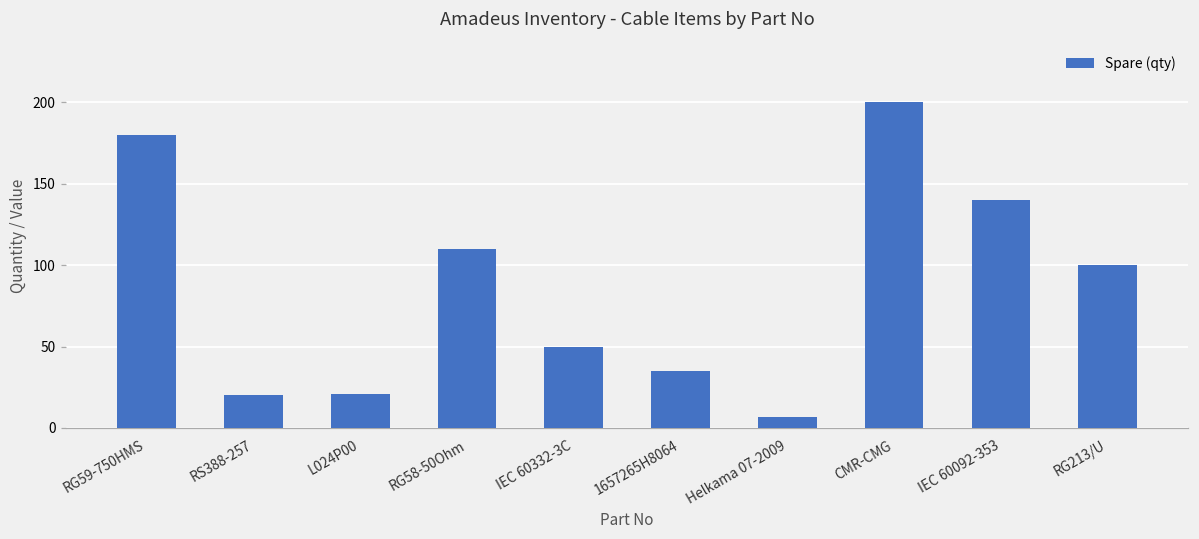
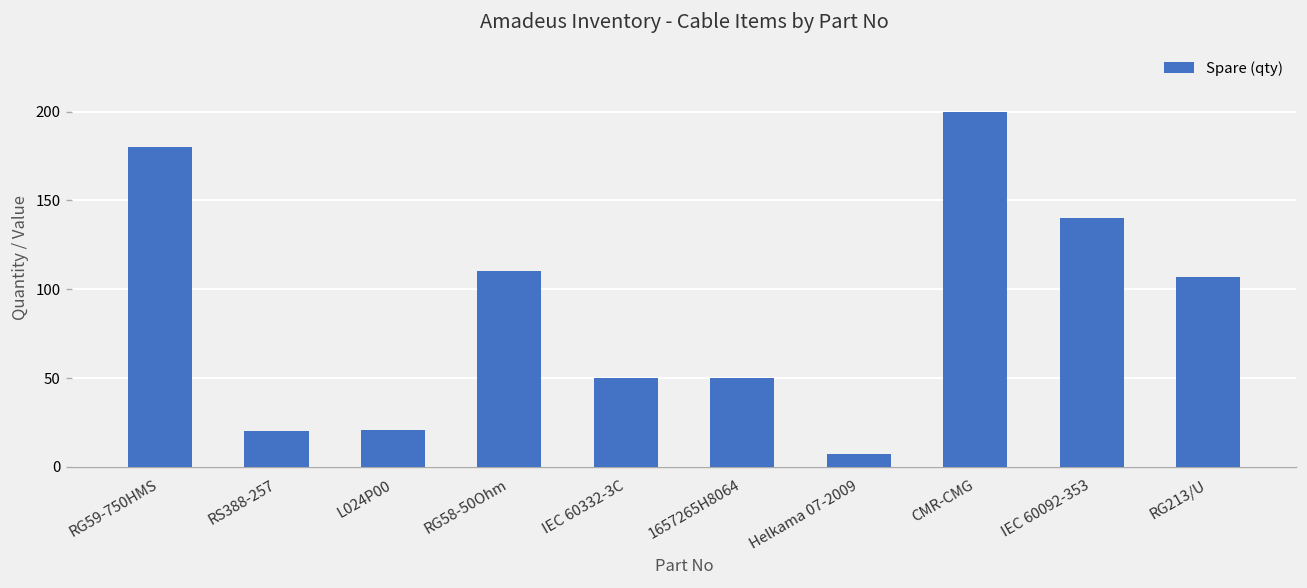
1657265H8064: 35 -> 50
RG213/U: 100 -> 107
